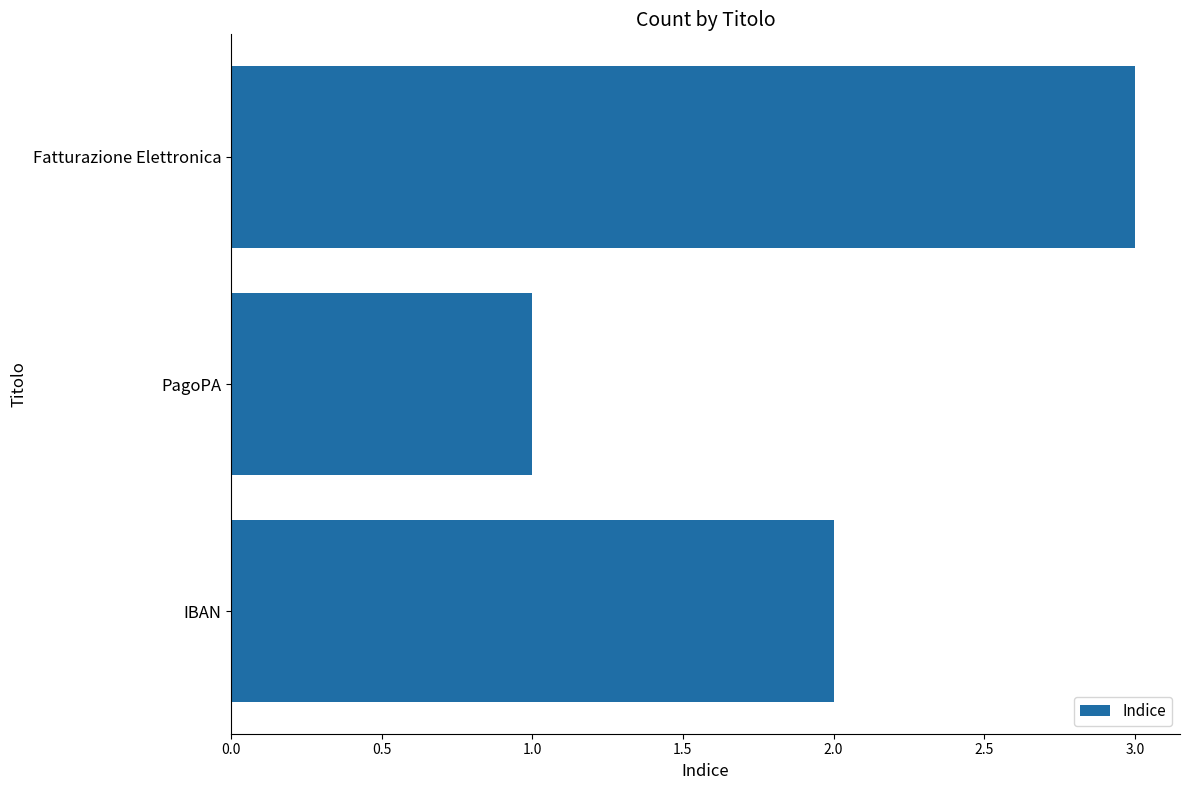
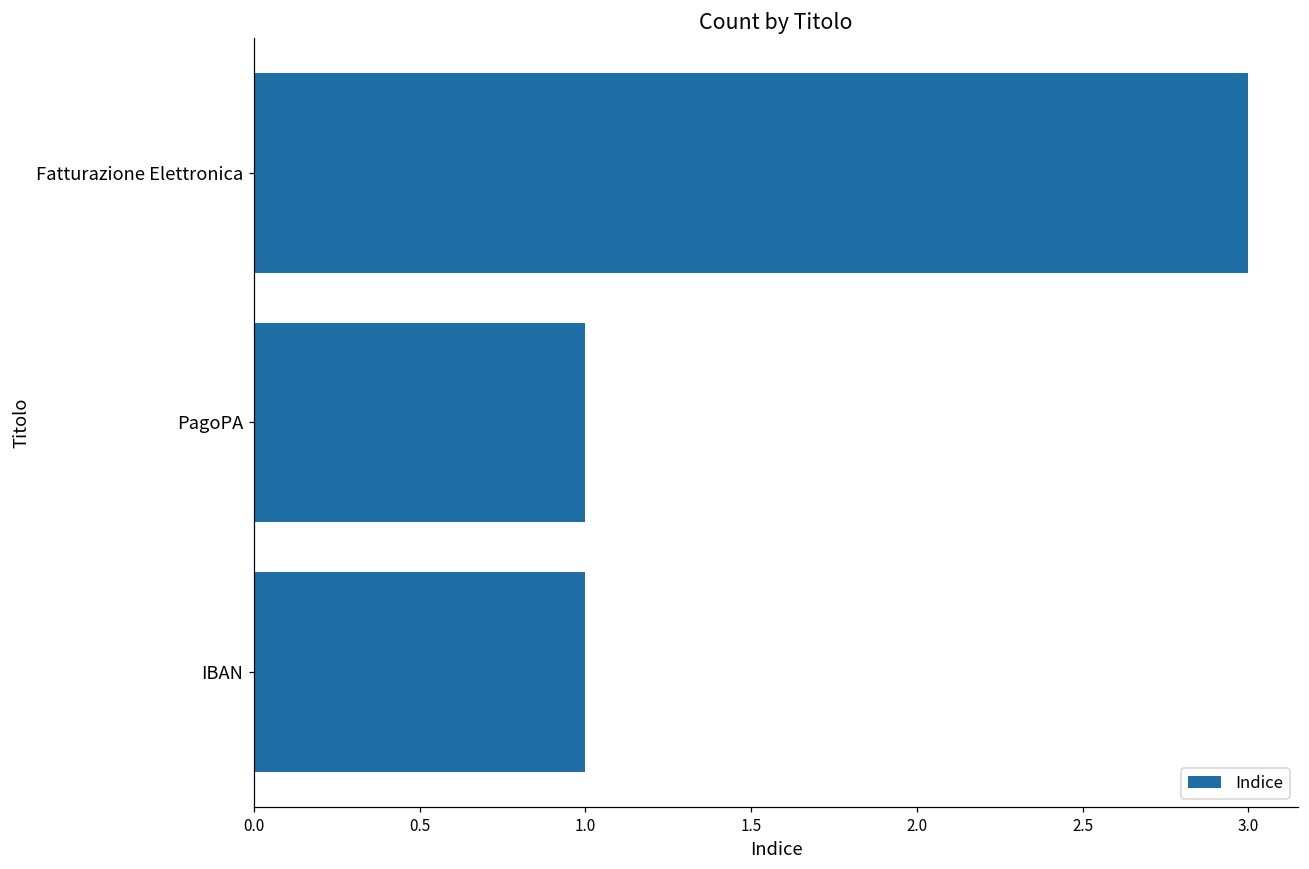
IBAN: 2 -> 1
